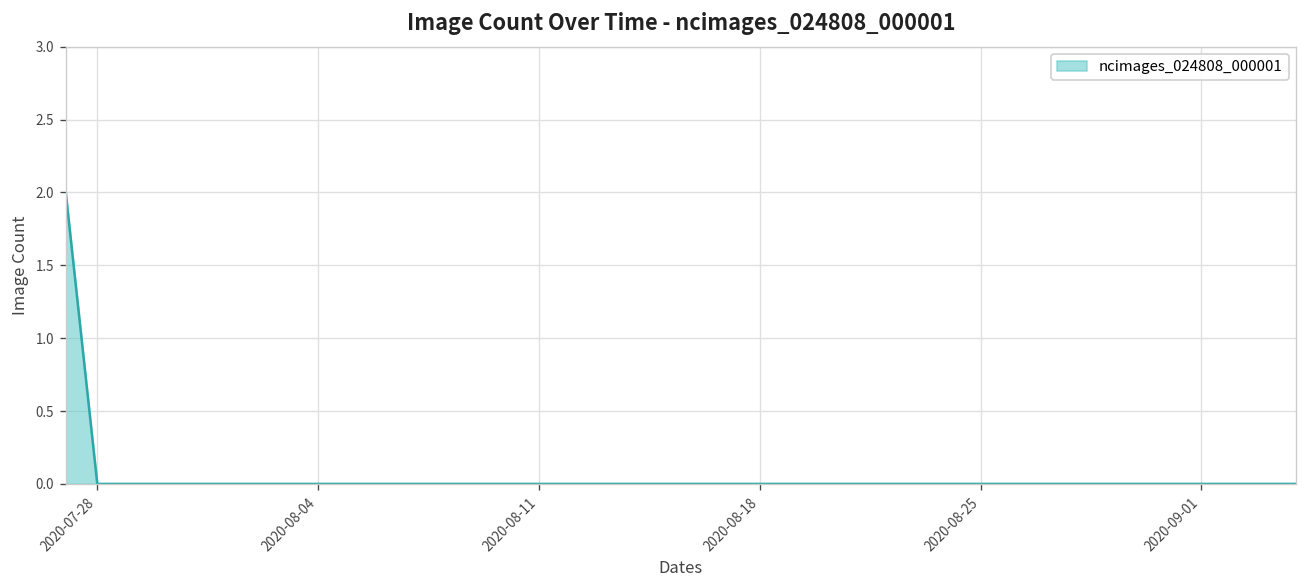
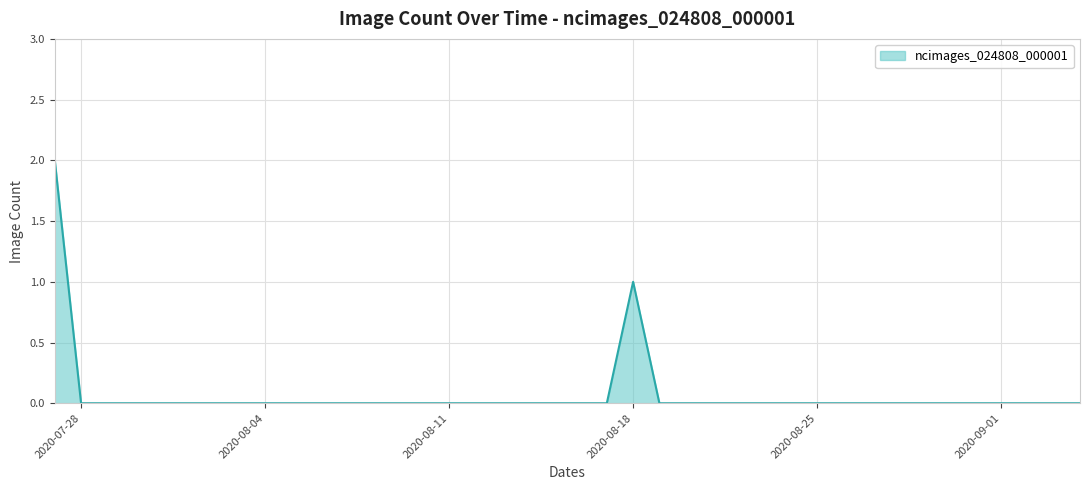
2020-08-18: 0 -> 1
